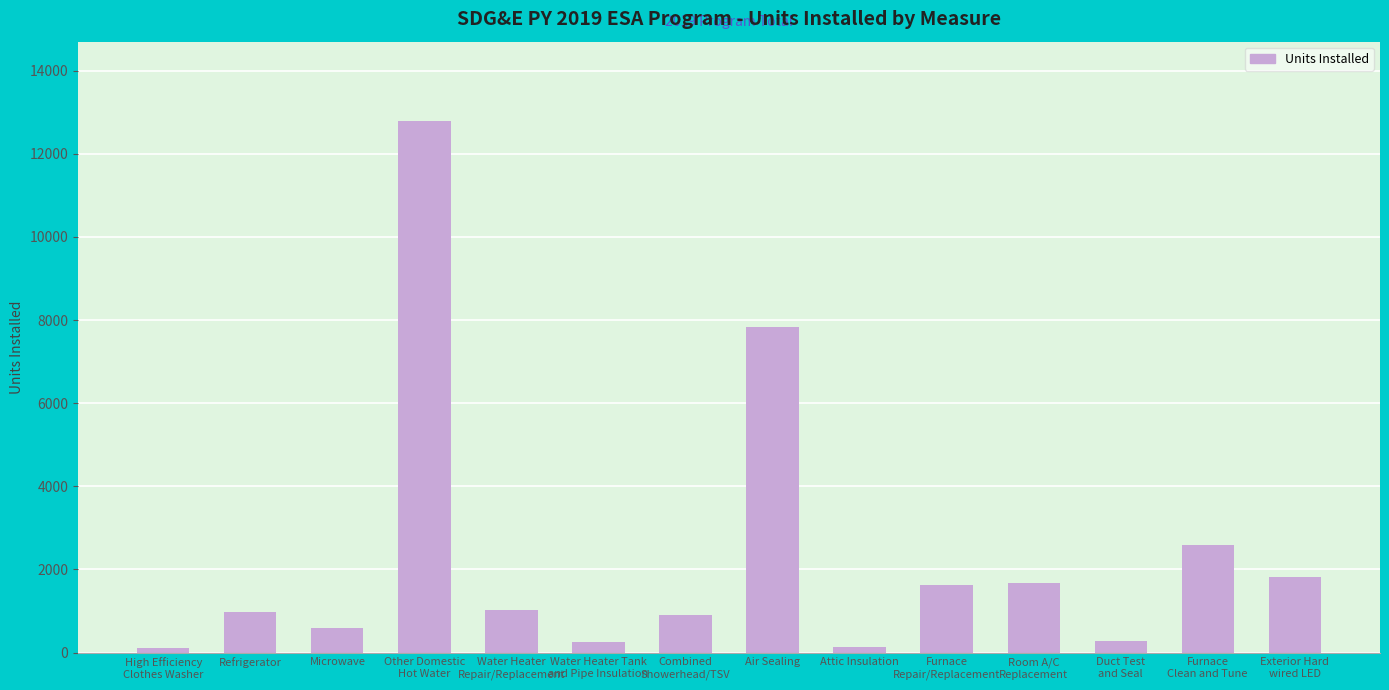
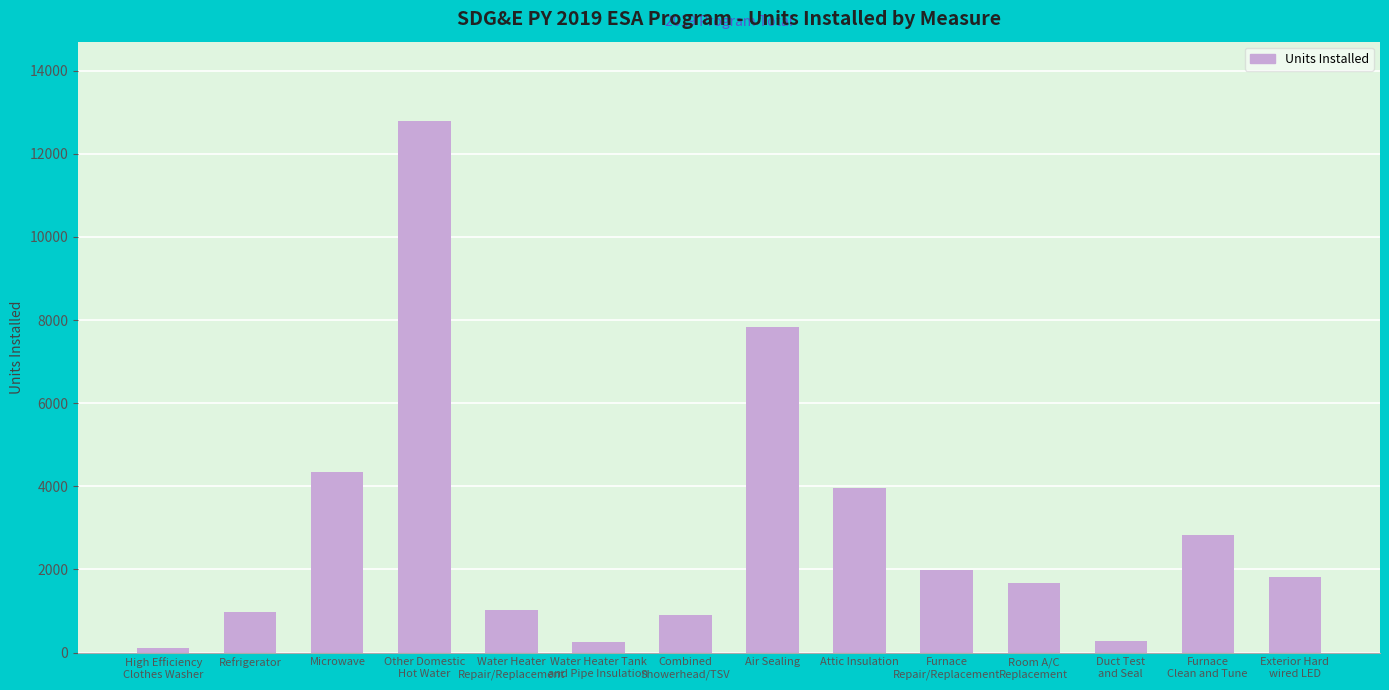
Microwave: 600 -> 4400
Attic Insulation: 100 -> 4000
Furnace Repair/Replacement: 1600 -> 2000
Furnace Clean and Tune: 2600 -> 2800
